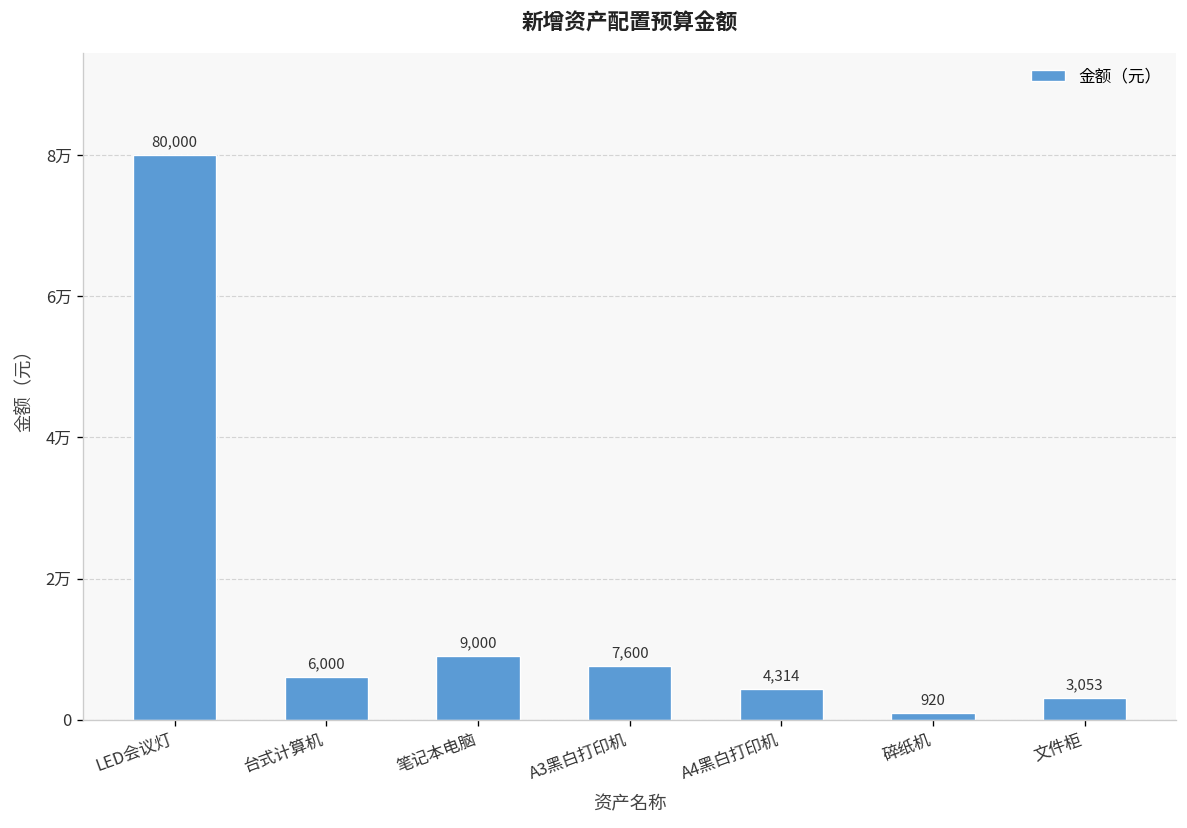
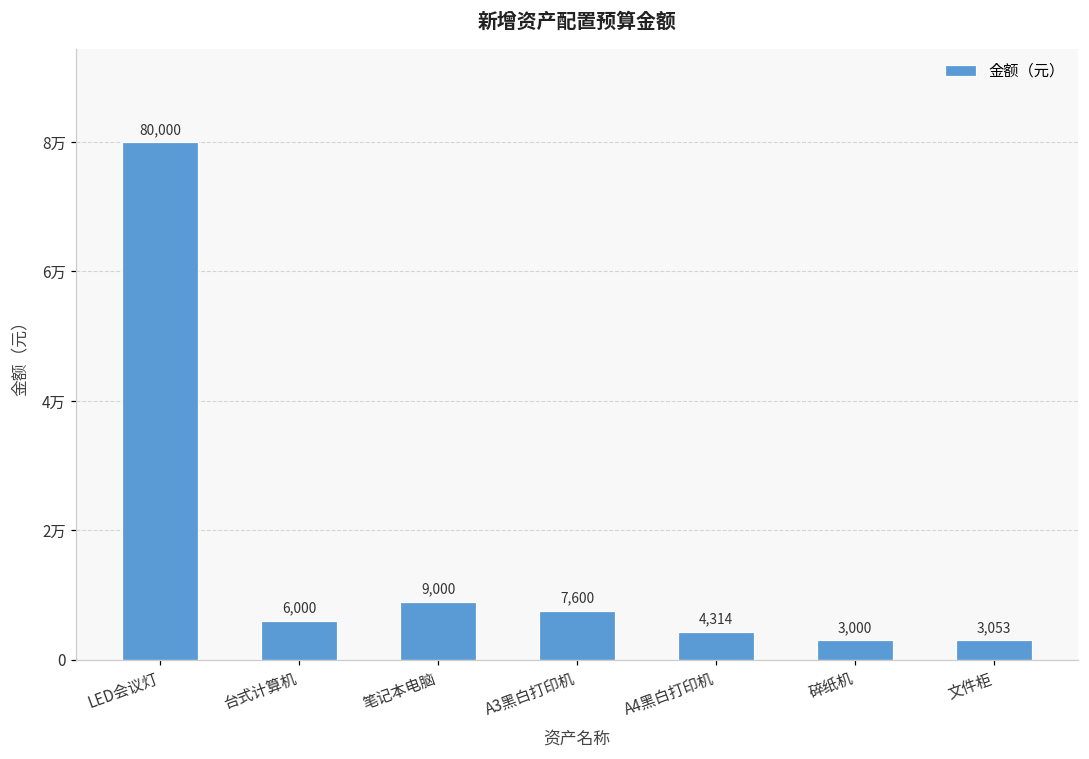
碎纸机: 920 -> 3,000
